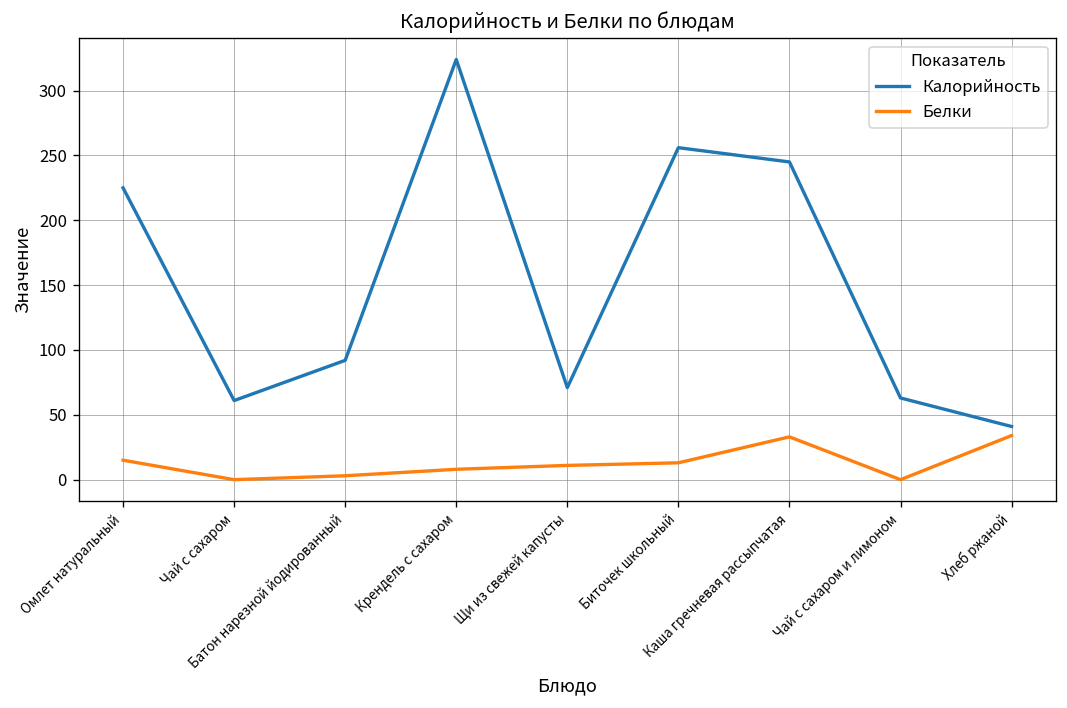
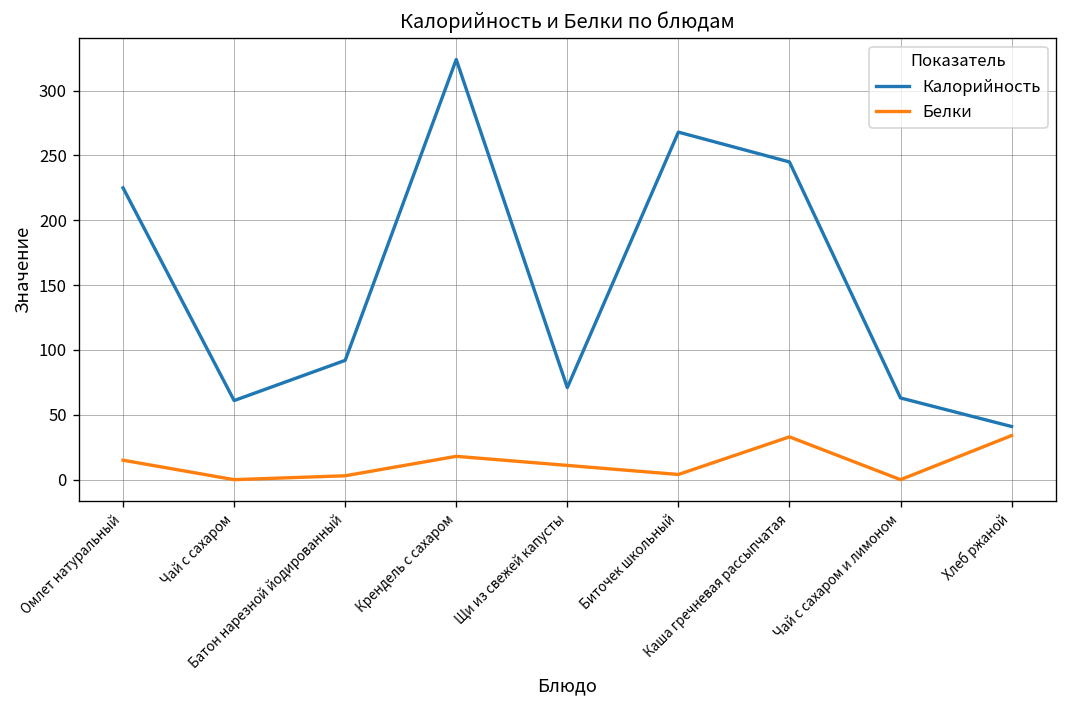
Белки, Крендель с сахаром: 8 -> 18
Калорийность, Биточек школьный: 256 -> 268
Белки, Биточек школьный: 13 -> 4
